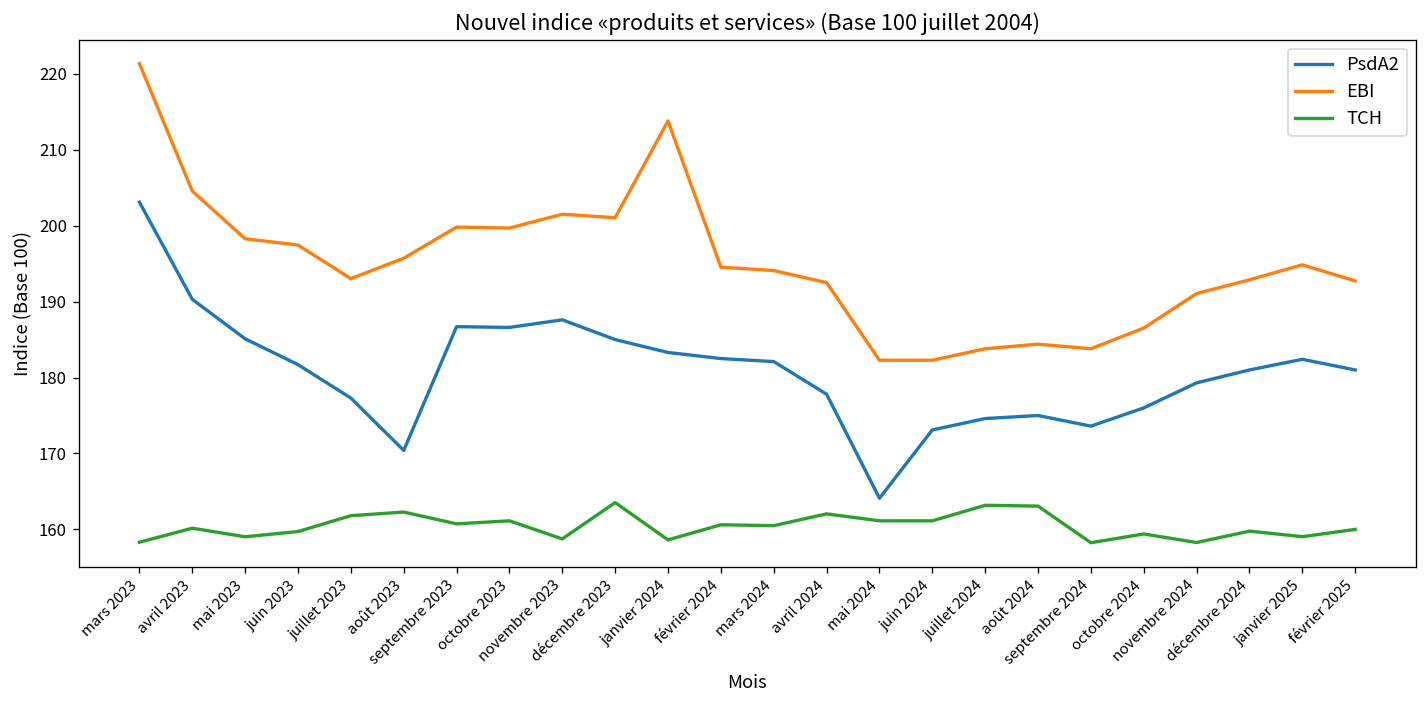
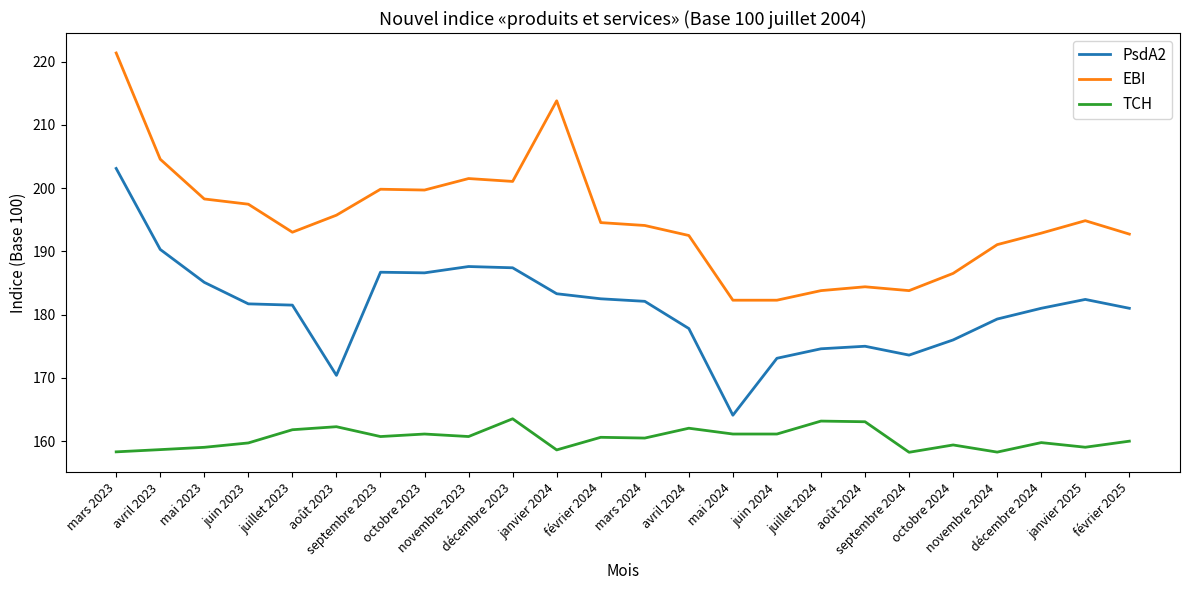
TCH, avril 2023: 160 -> 159
PsdA2, juillet 2023: 177 -> 182
TCH, novembre 2023: 159 -> 161
PsdA2, décembre 2023: 185 -> 187
